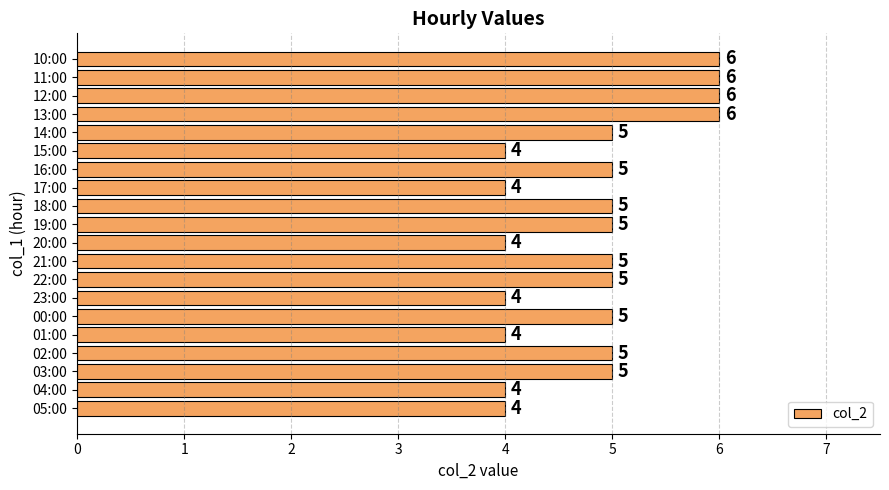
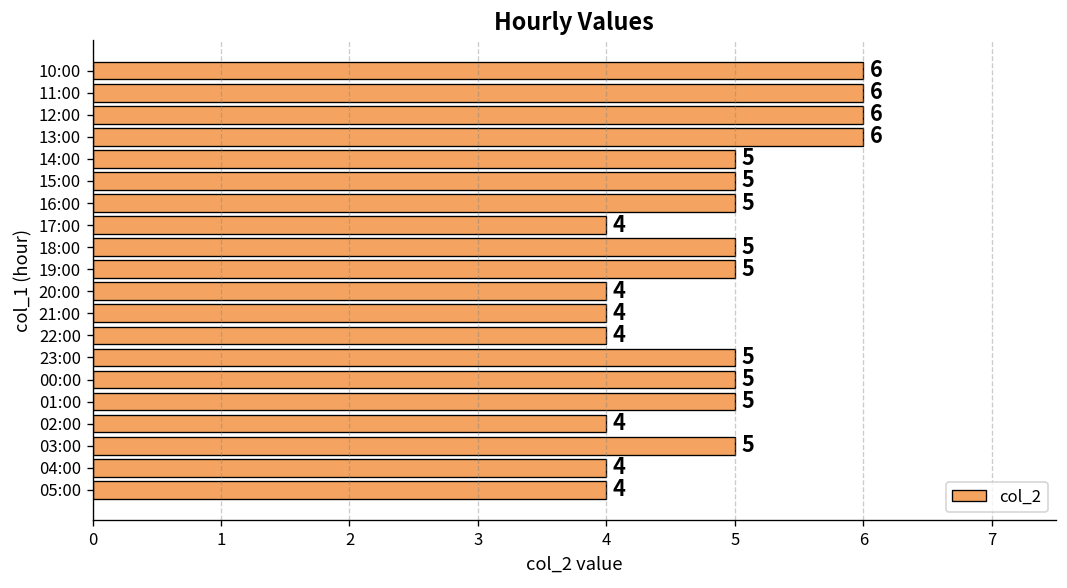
15:00: 4 -> 5
21:00: 5 -> 4
22:00: 5 -> 4
23:00: 4 -> 5
01:00: 4 -> 5
02:00: 5 -> 4
